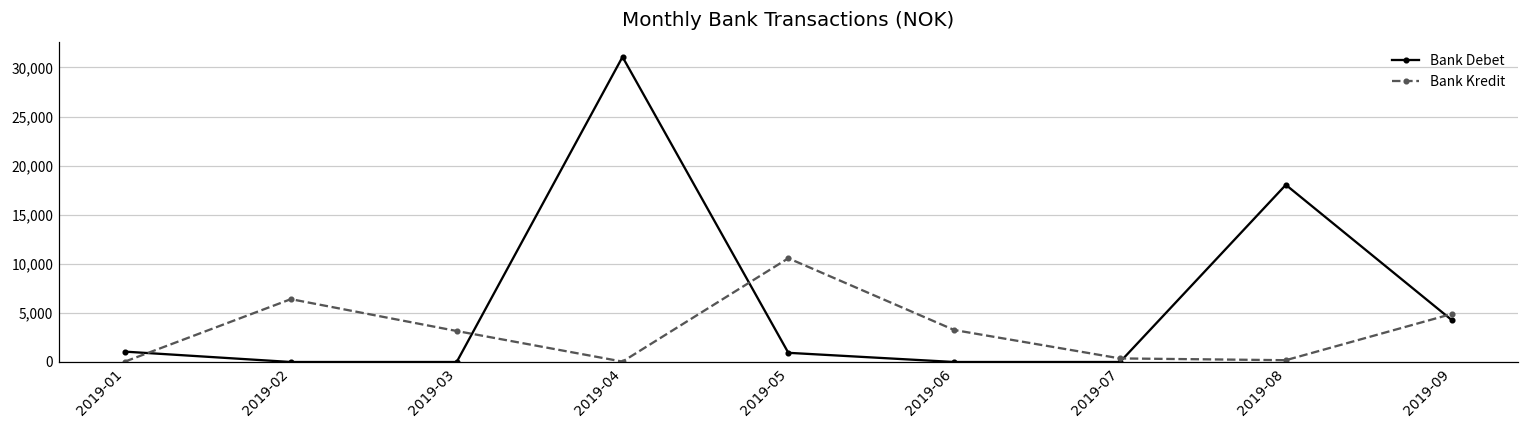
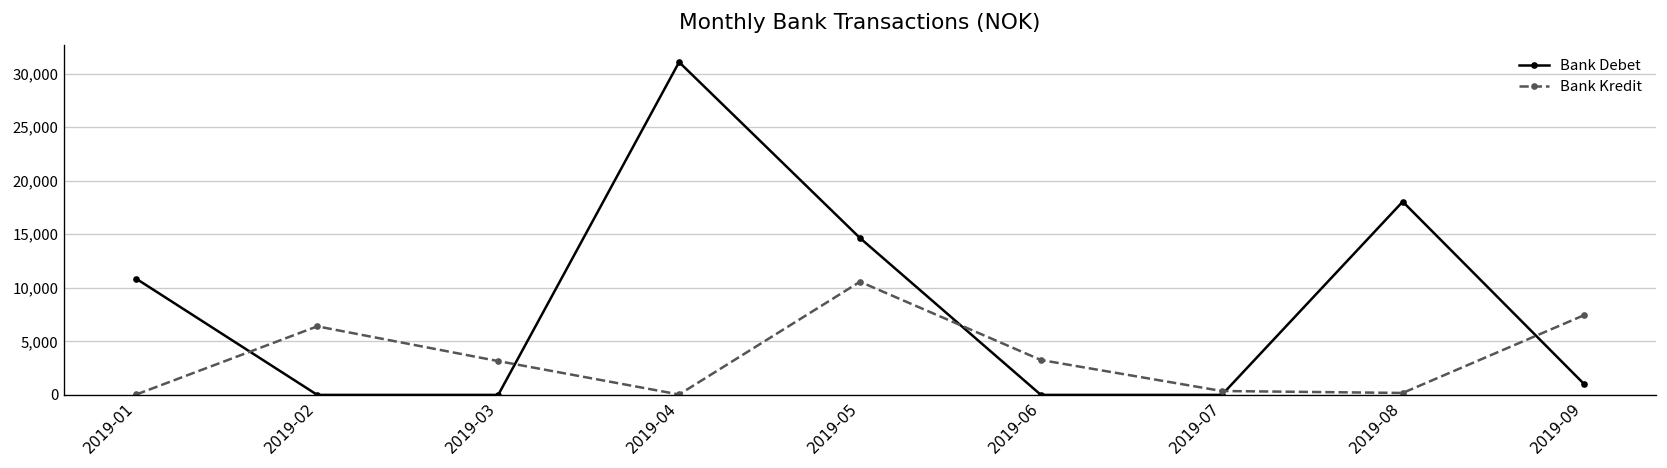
Bank Debet, 2019-01: 1,000 -> 11,000
Bank Debet, 2019-05: 1,000 -> 15,000
Bank Debet, 2019-09: 4,000 -> 1,000
Bank Kredit, 2019-09: 5,000 -> 7,000
